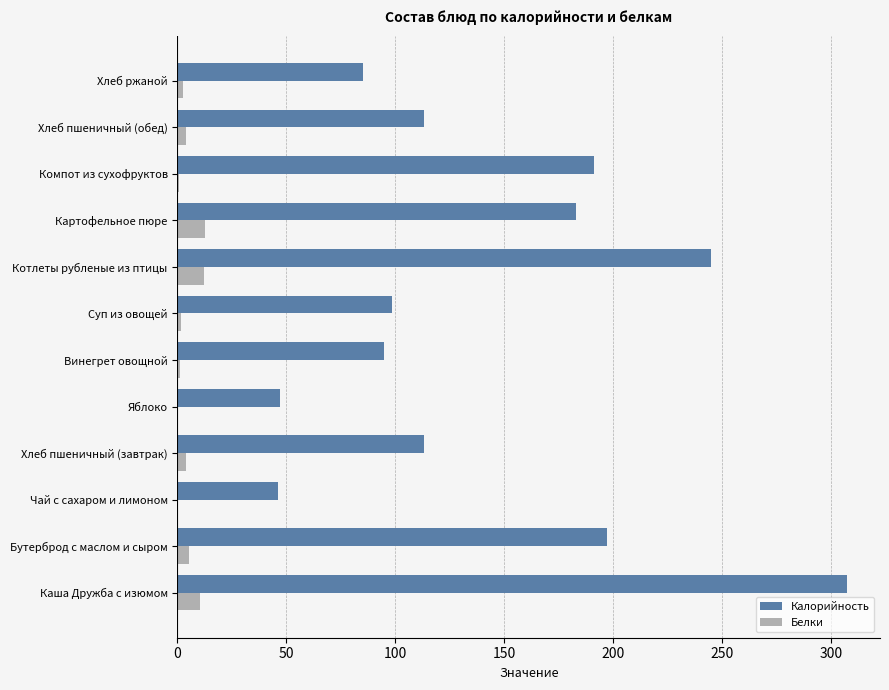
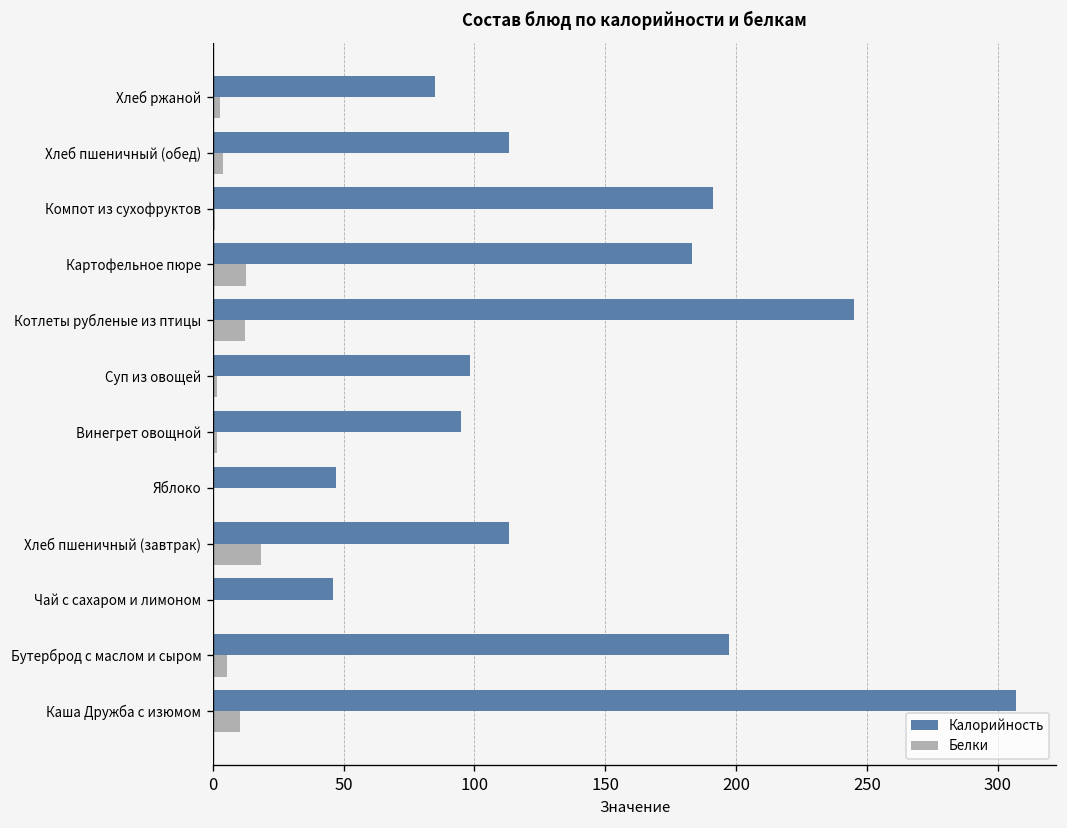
Белки, Хлеб пшеничный (завтрак): 4 -> 18
